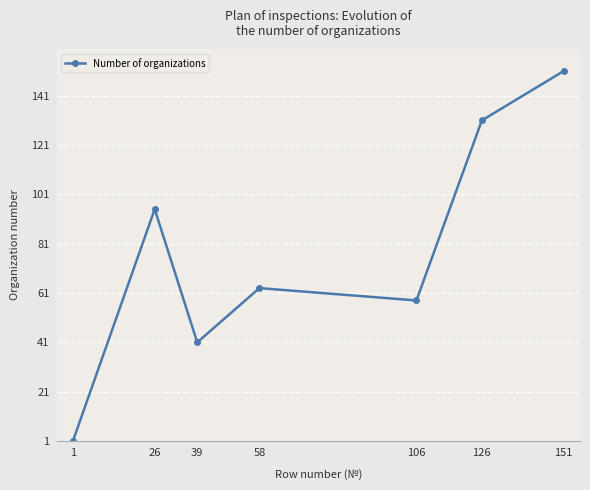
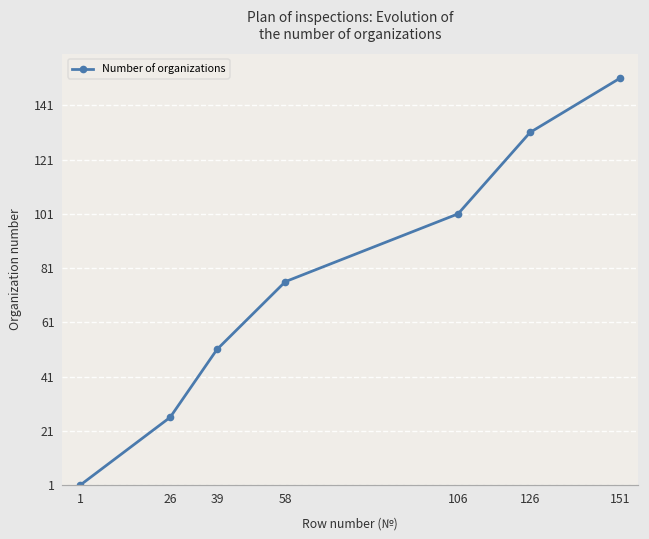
26: 95 -> 26
39: 41 -> 51
58: 63 -> 76
106: 58 -> 101
